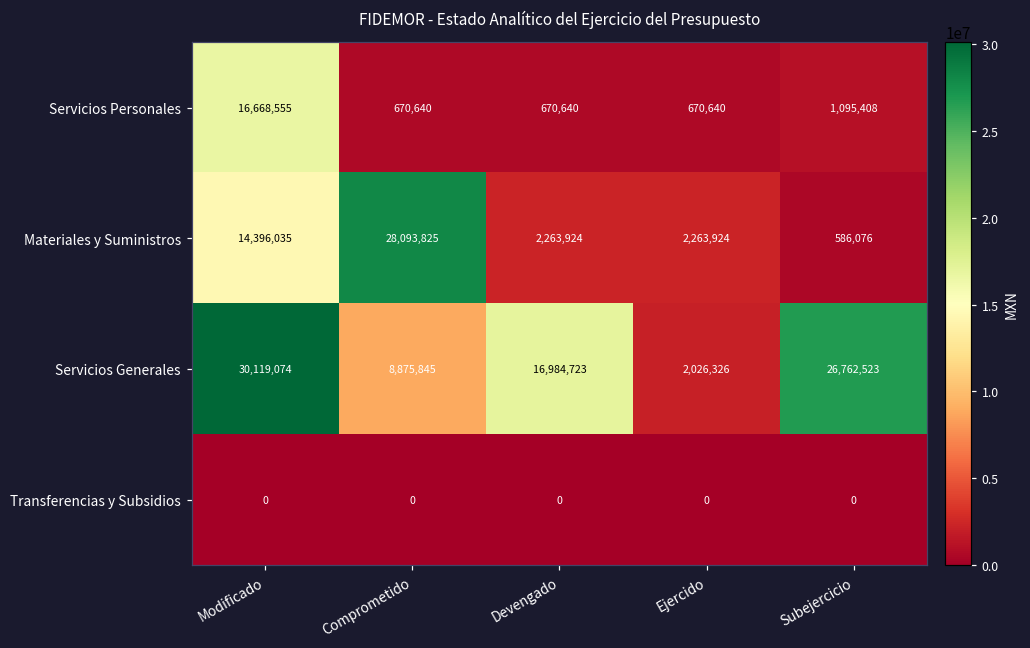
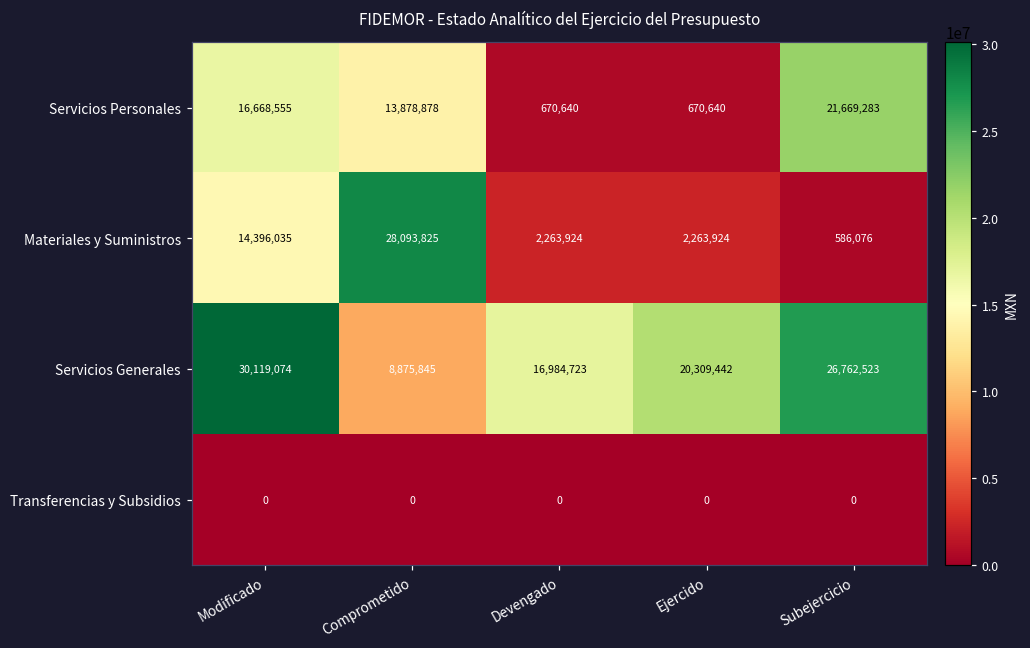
Servicios Personales, Comprometido: 670,640 -> 13,878,878
Servicios Personales, Subejercicio: 1,095,408 -> 21,669,283
Servicios Generales, Ejercido: 2,026,326 -> 20,309,442
